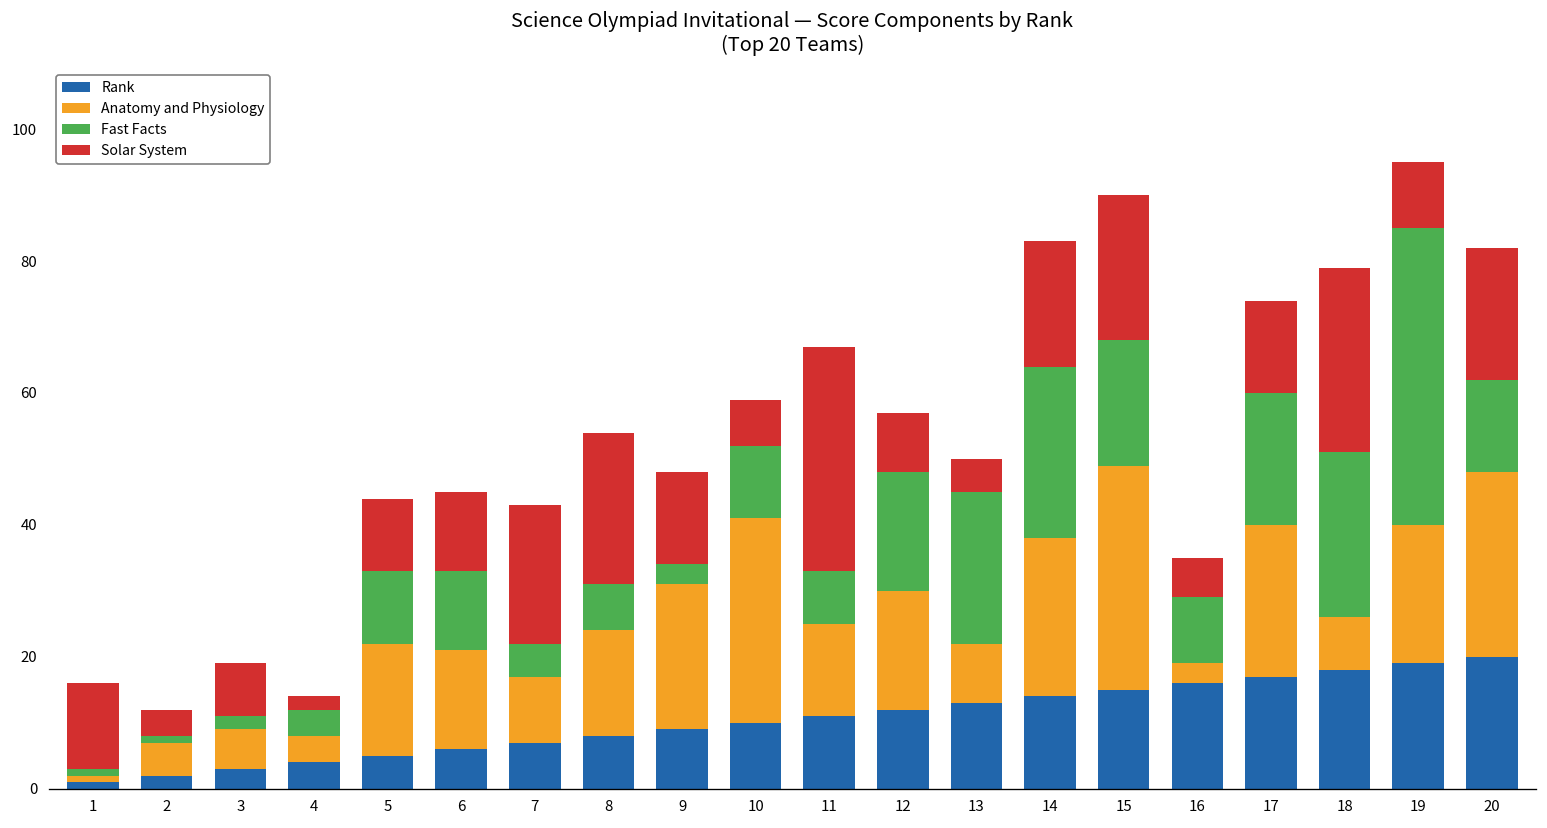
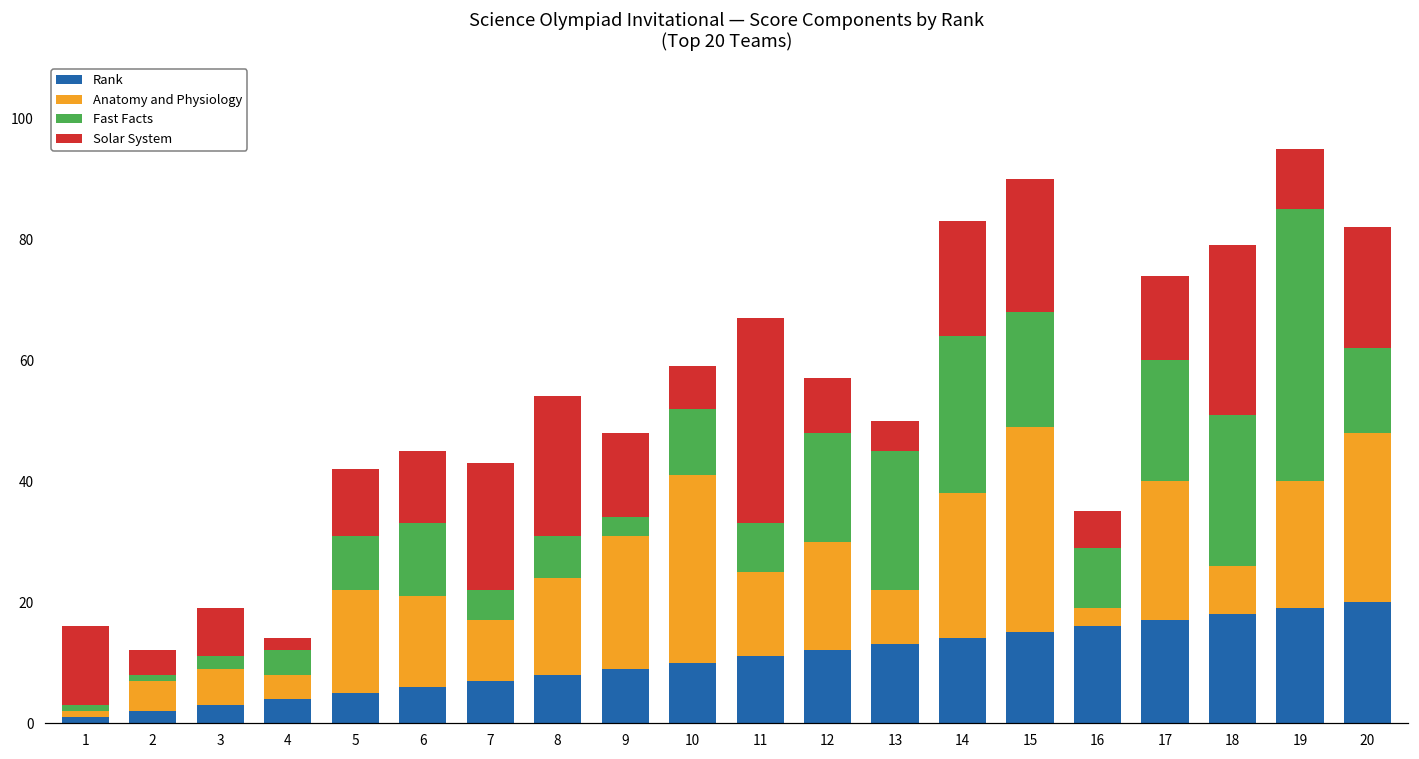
Fast Facts, 5: 11 -> 9
